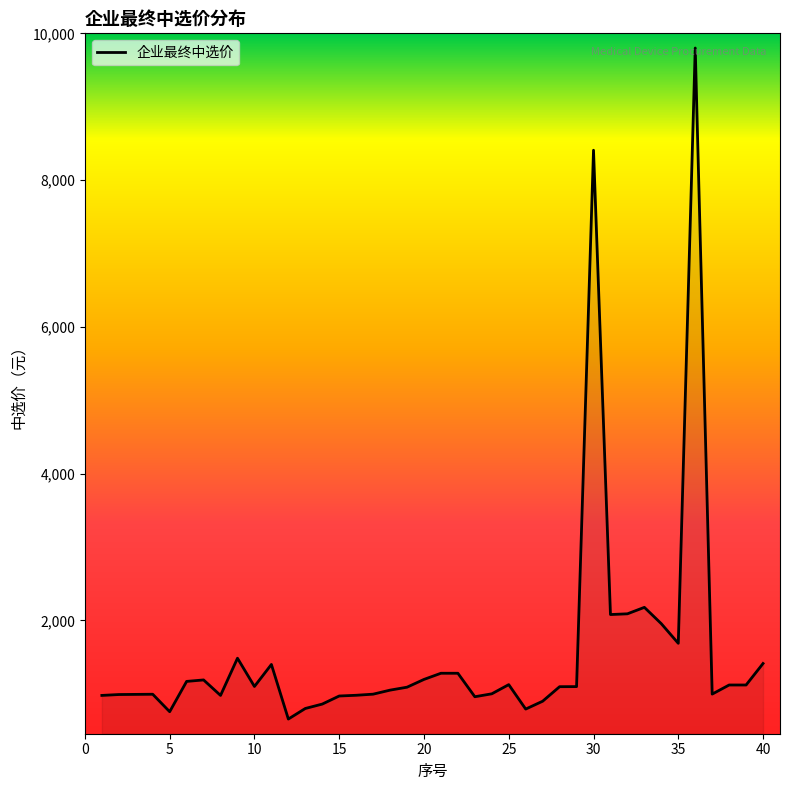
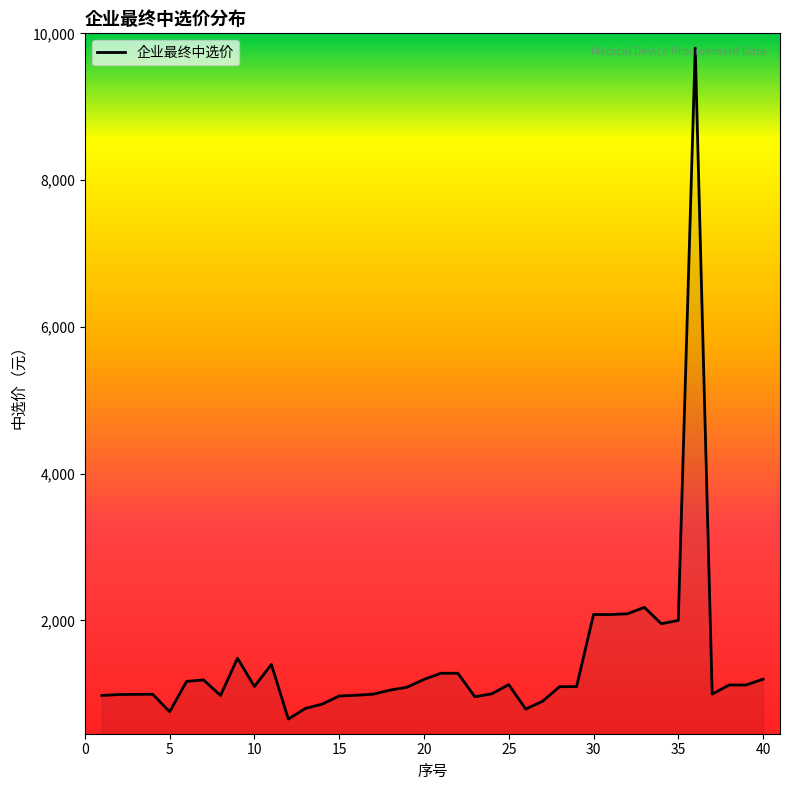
30: 8,400 -> 2,100
35: 1,700 -> 2,000
40: 1,400 -> 1,200
